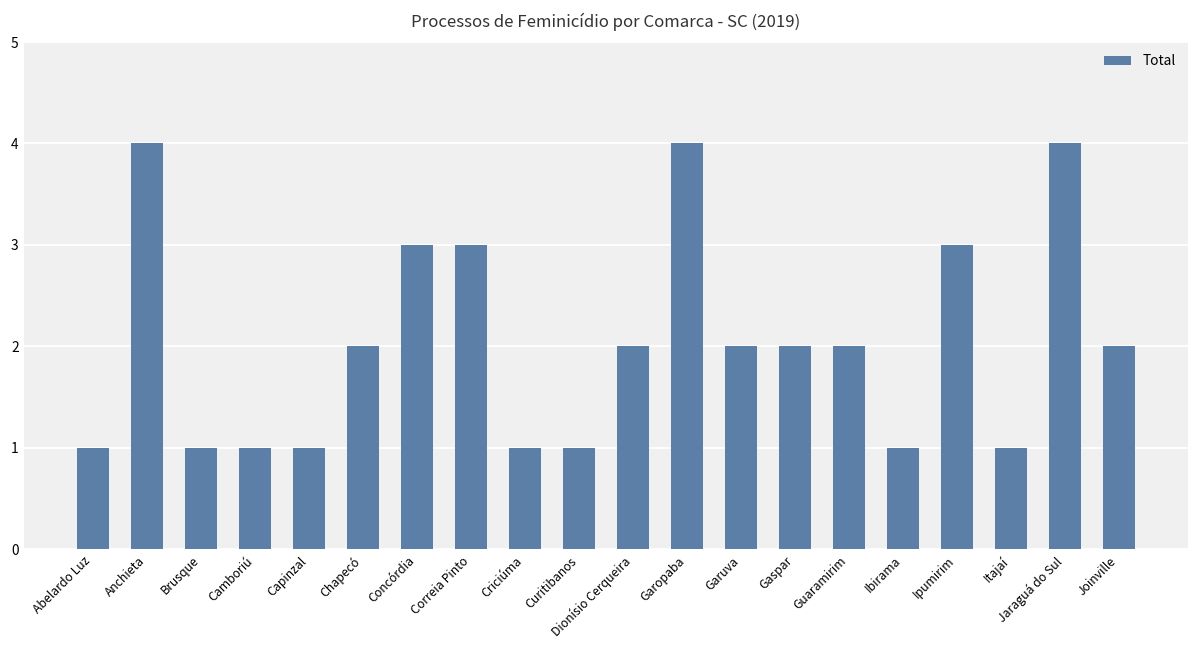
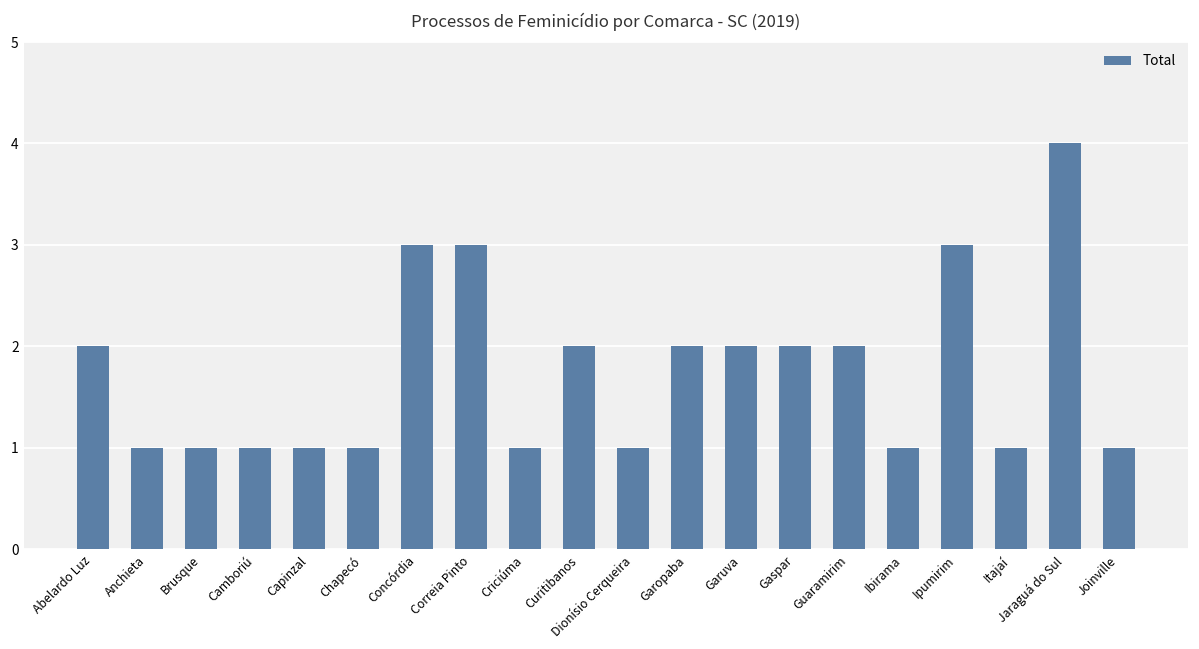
Abelardo Luz: 1 -> 2
Anchieta: 4 -> 1
Chapecó: 2 -> 1
Curitibanos: 1 -> 2
Dionísio Cerqueira: 2 -> 1
Garopaba: 4 -> 2
Joinville: 2 -> 1
